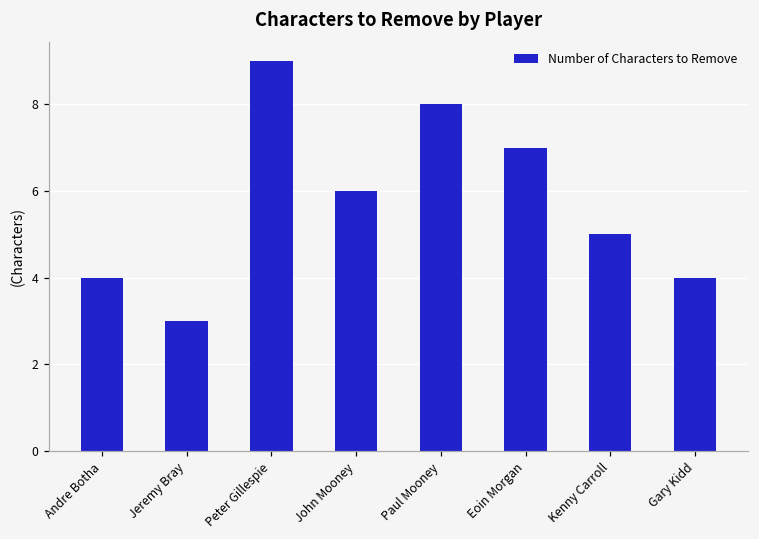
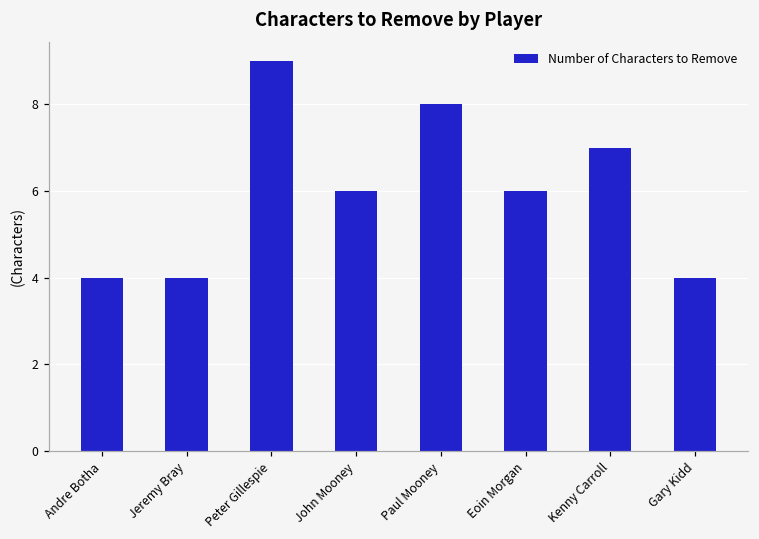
Jeremy Bray: 3 -> 4
Eoin Morgan: 7 -> 6
Kenny Carroll: 5 -> 7
